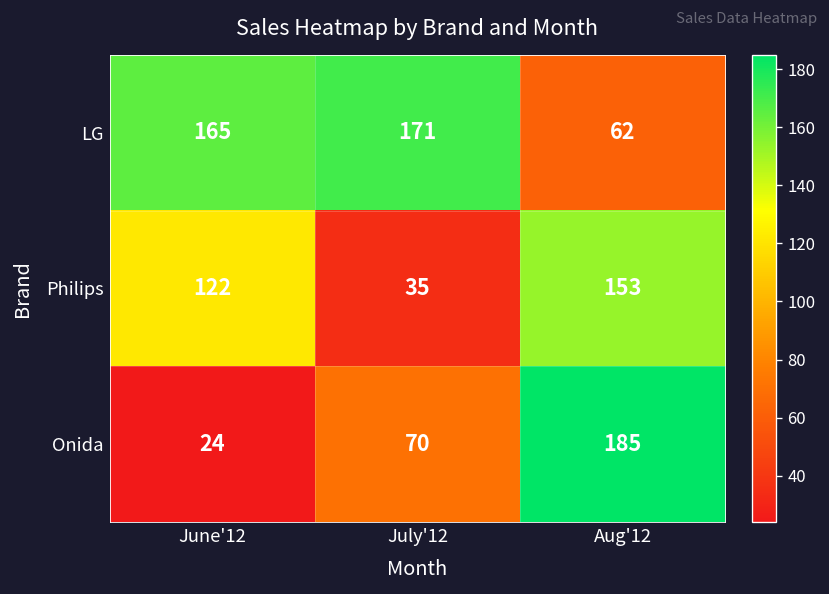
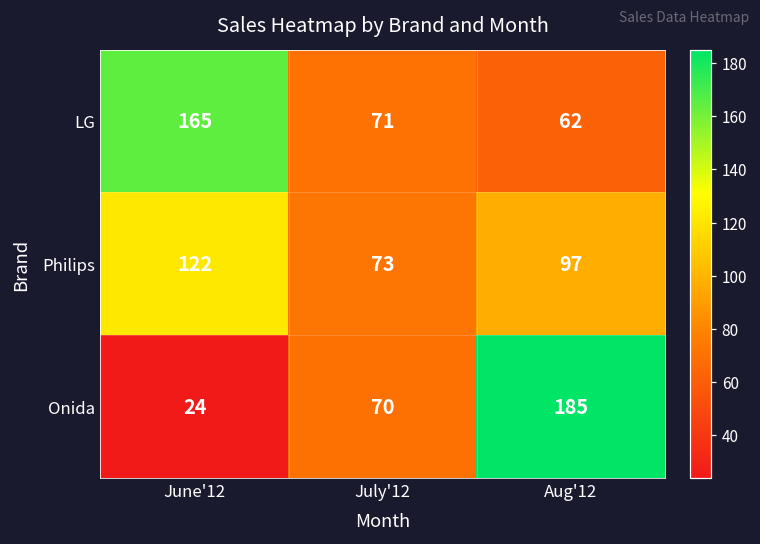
LG, July'12: 171 -> 71
Philips, July'12: 35 -> 73
Philips, Aug'12: 153 -> 97
